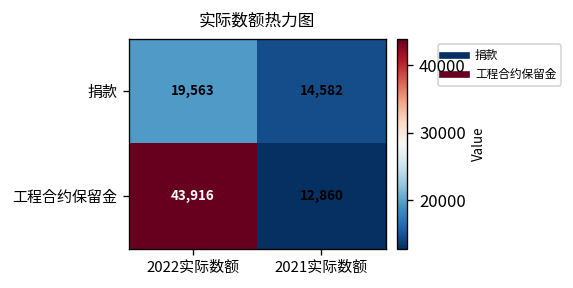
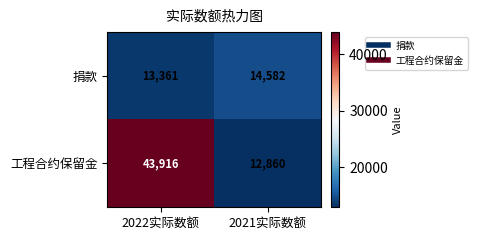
捐款, 2022实际数额: 19,563 -> 13,361
